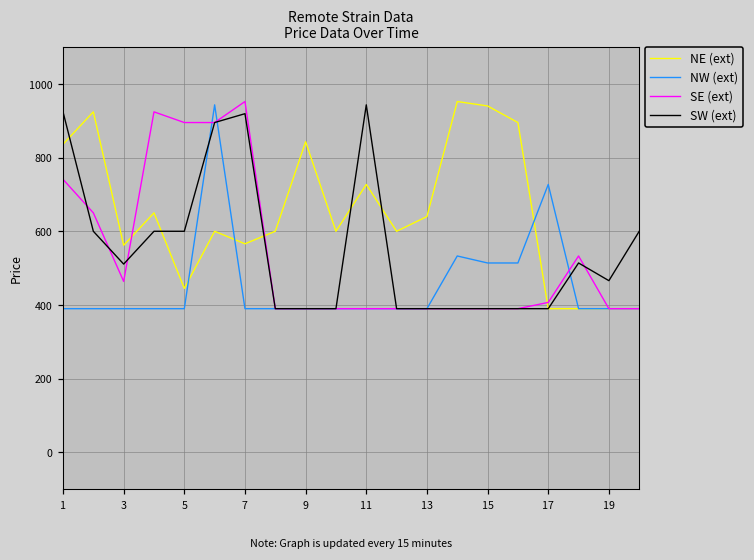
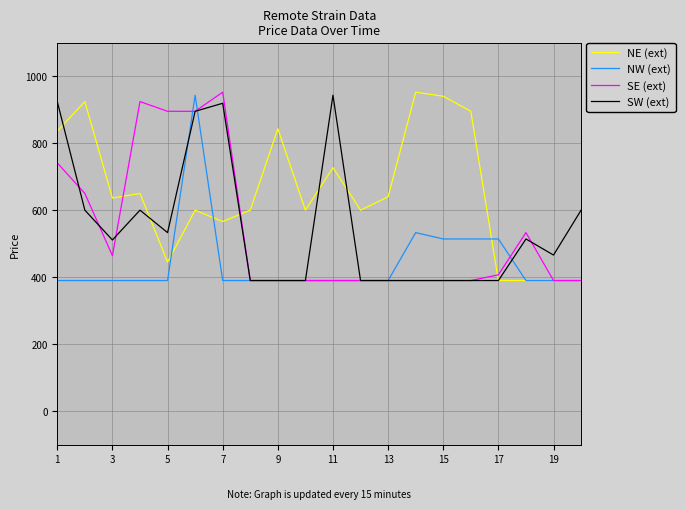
NE (ext), 3: 560 -> 640
SW (ext), 5: 600 -> 530
NW (ext), 17: 730 -> 510
